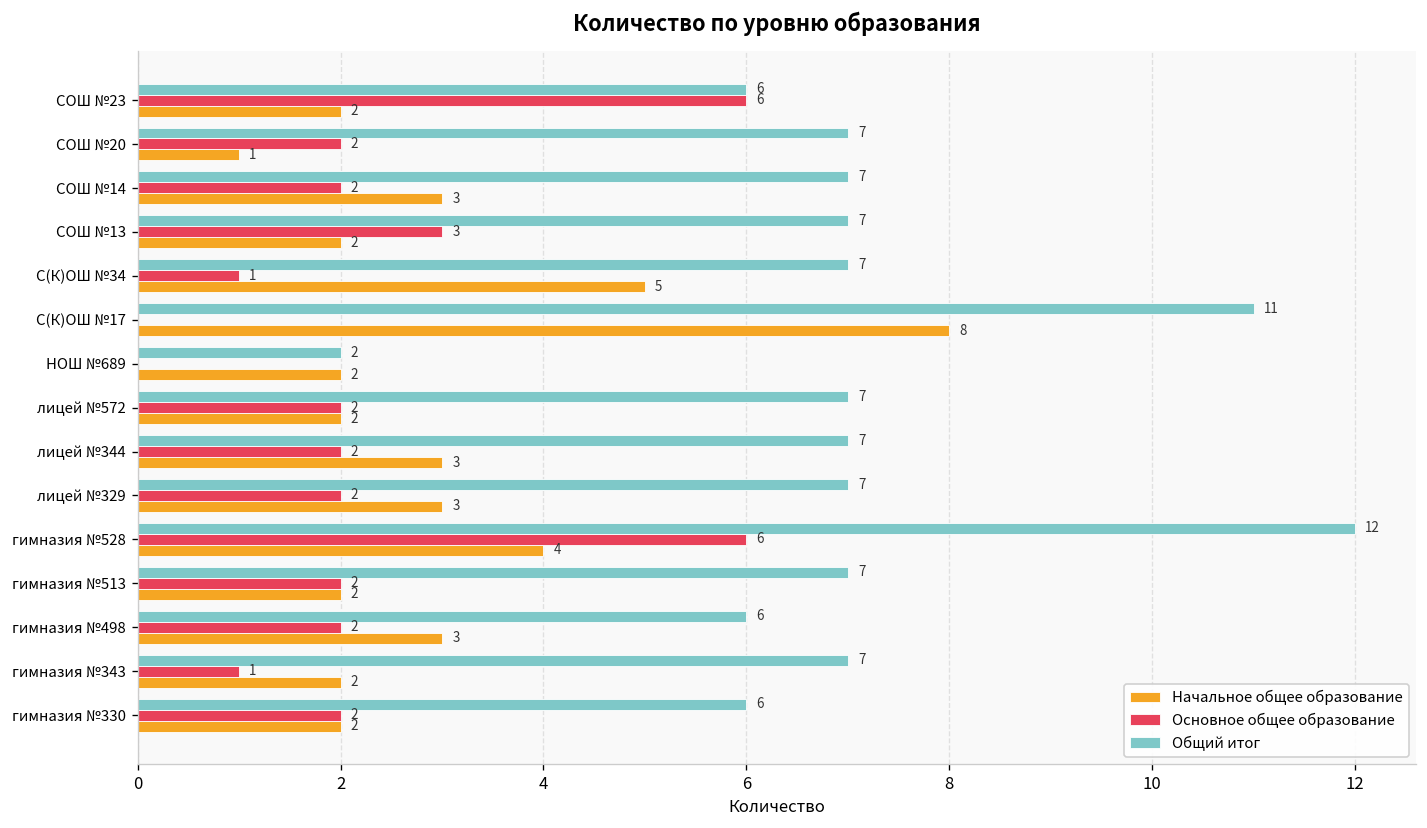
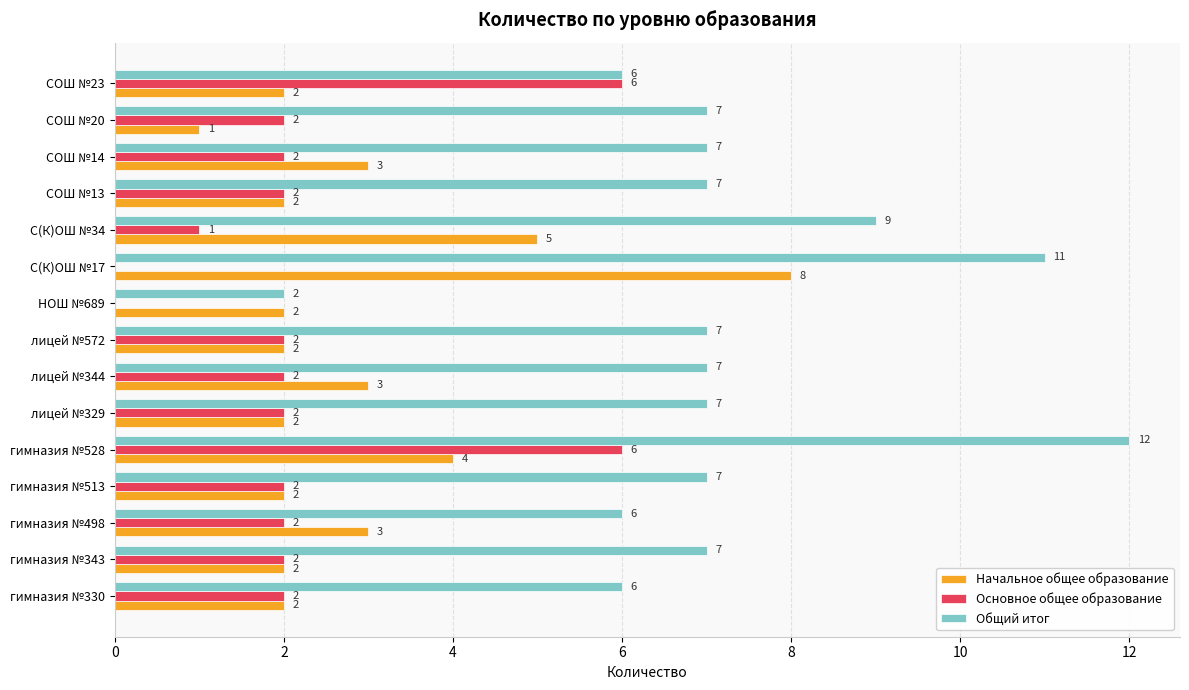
Основное общее образование, СОШ №13: 3 -> 2
Общий итог, С(К)ОШ №34: 7 -> 9
Начальное общее образование, лицей №329: 3 -> 2
Основное общее образование, гимназия №343: 1 -> 2
